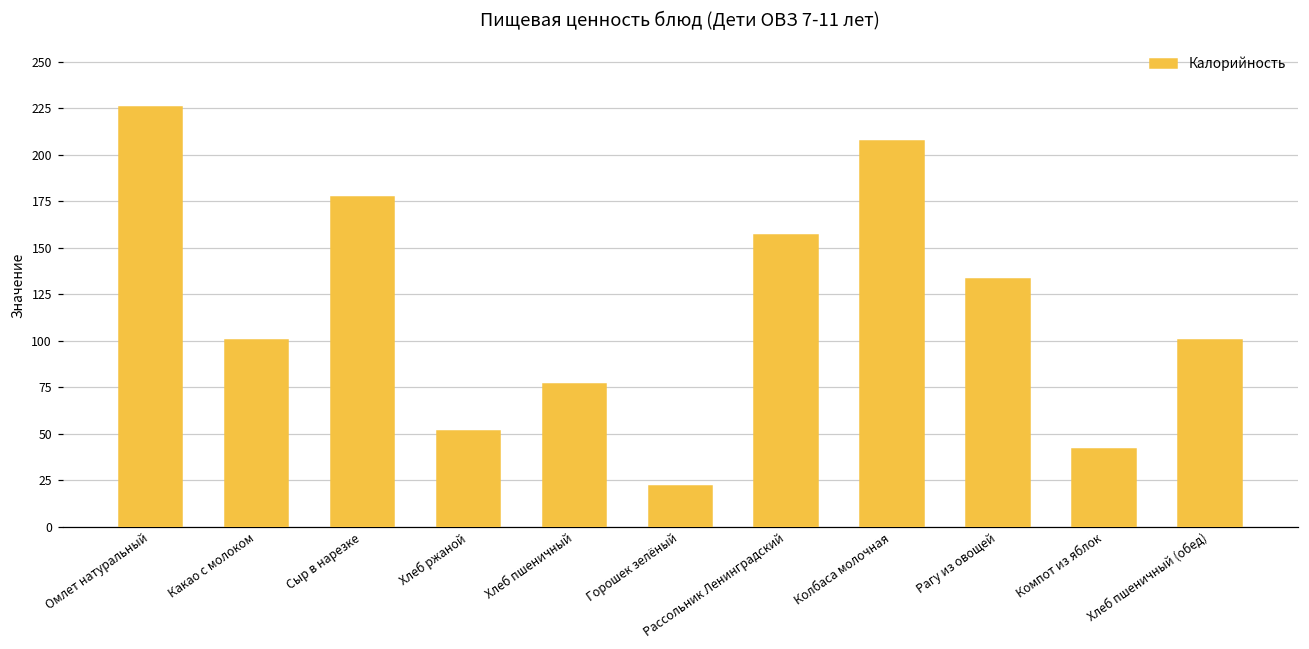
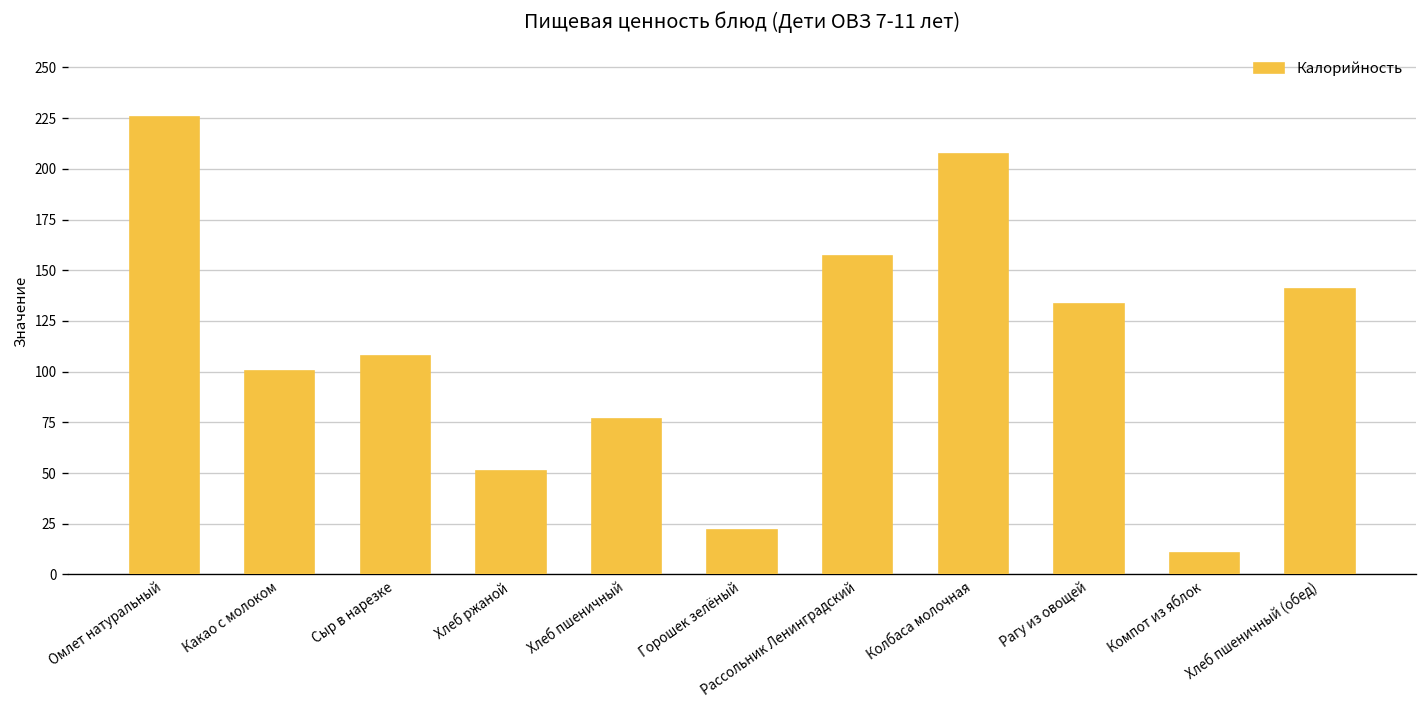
Сыр в нарезке: 177 -> 108
Компот из яблок: 42 -> 11
Хлеб пшеничный (обед): 101 -> 141
